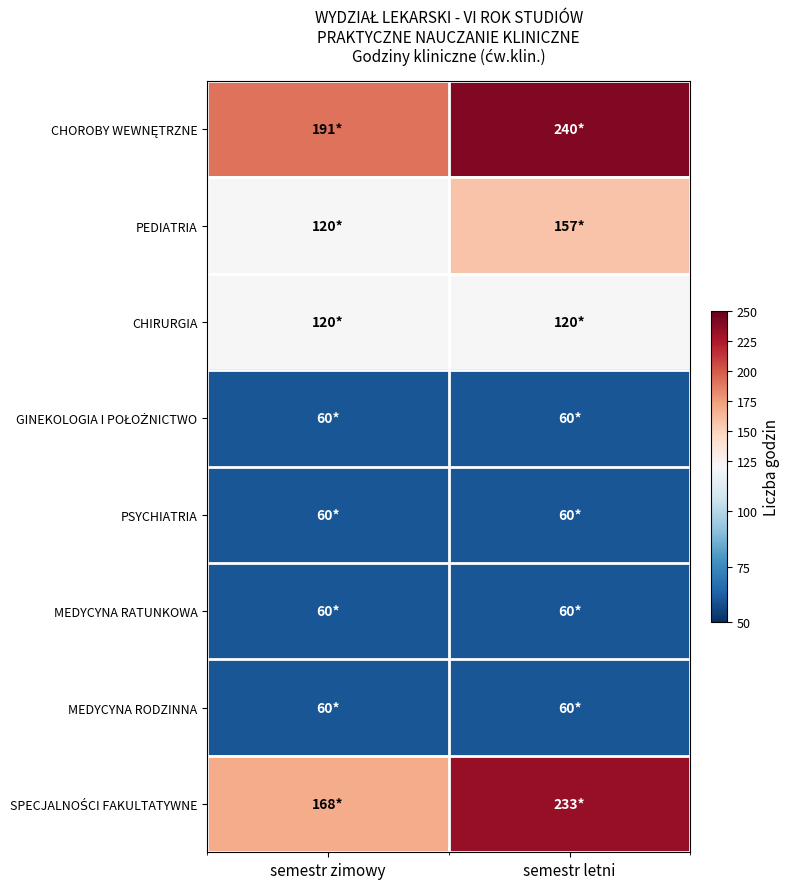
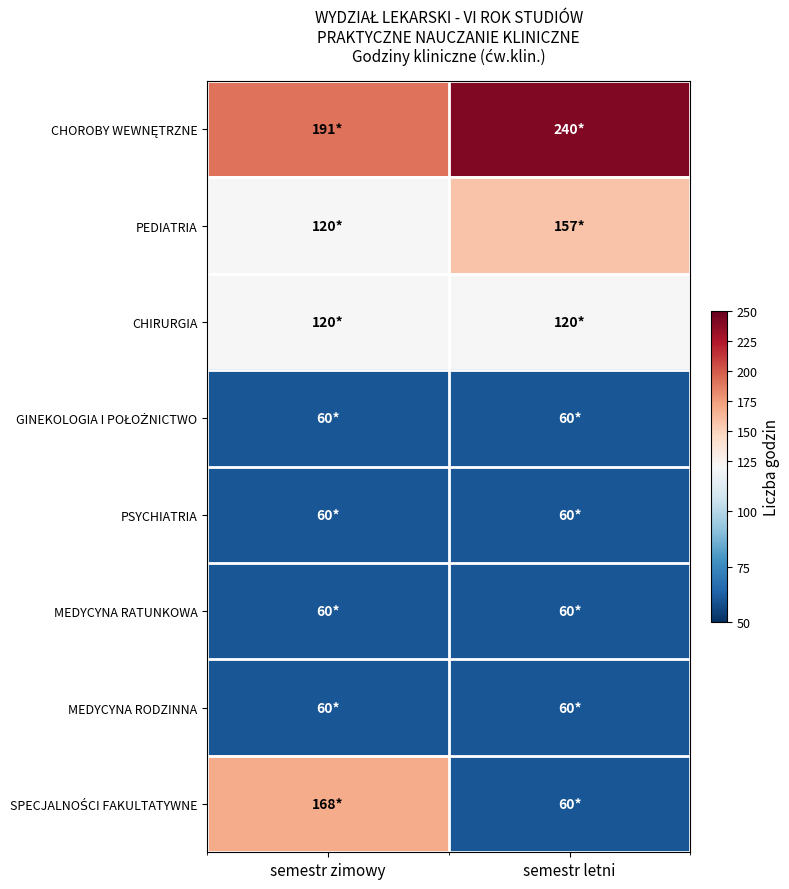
SPECJALNOŚCI FAKULTATYWNE, semestr letni: 233* -> 60*
